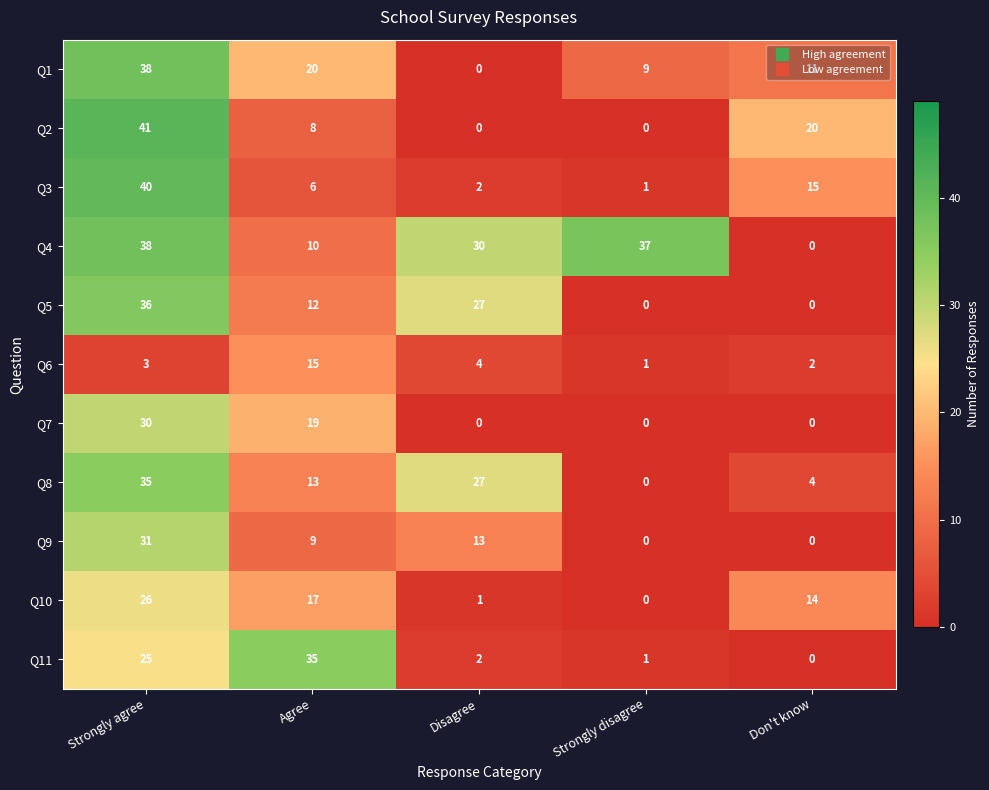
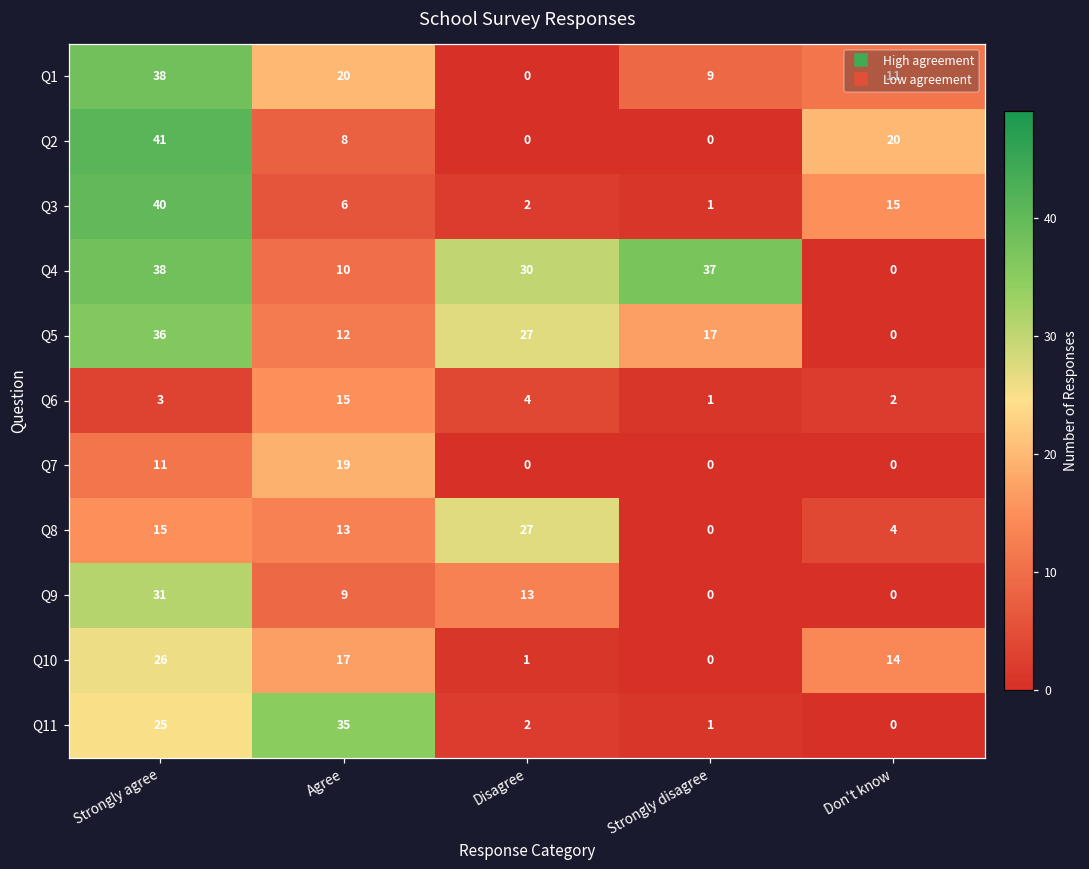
Q5, Strongly disagree: 0 -> 17
Q7, Strongly agree: 30 -> 11
Q8, Strongly agree: 35 -> 15
